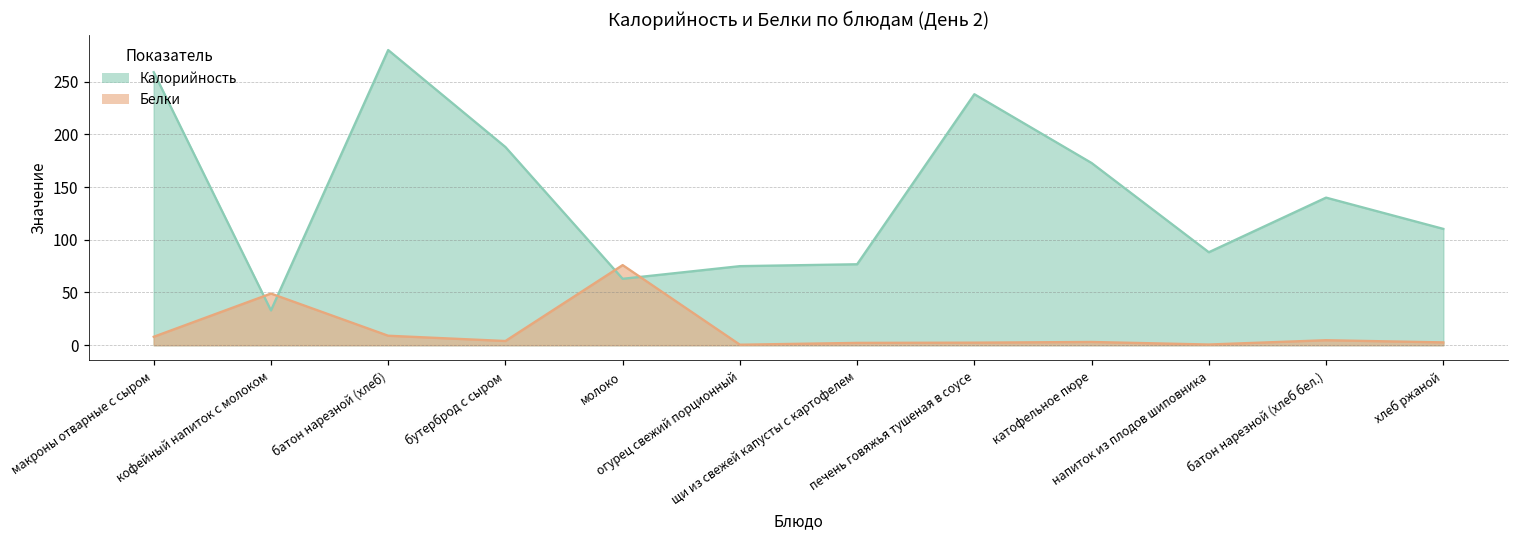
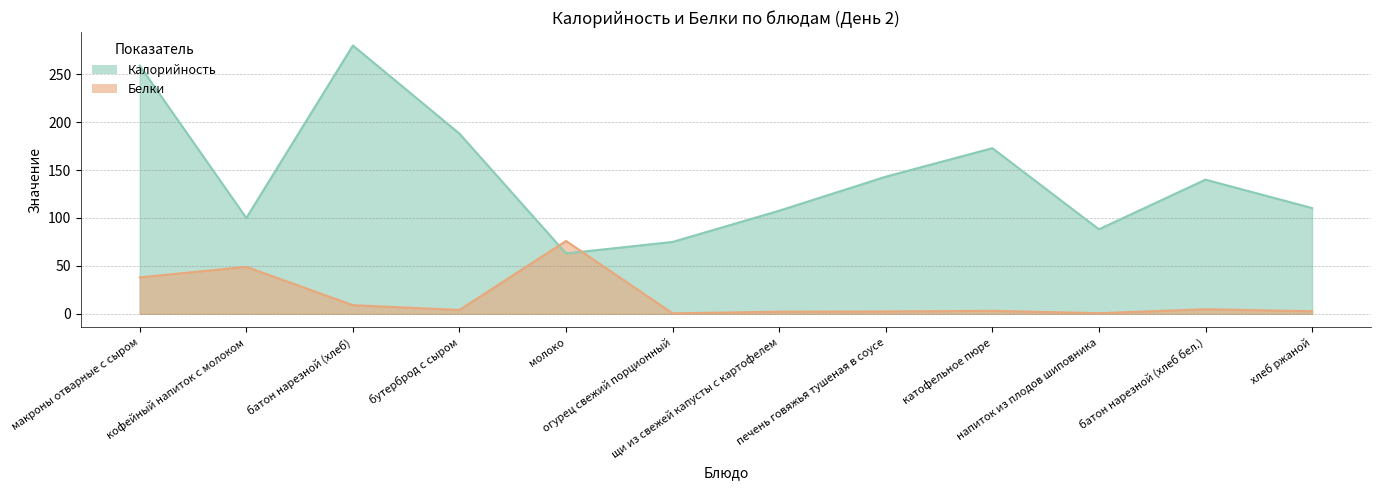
Белки, макроны отварные с сыром: 10 -> 40
Калорийность, кофейный напиток с молоком: 30 -> 100
Калорийность, щи из свежей капусты с картофелем: 80 -> 110
Калорийность, печень говяжья тушеная в соусе: 240 -> 140
